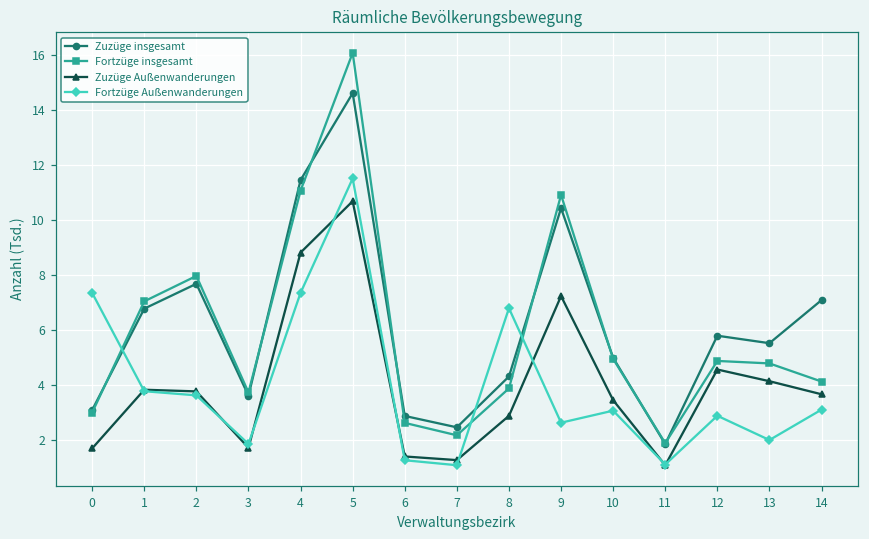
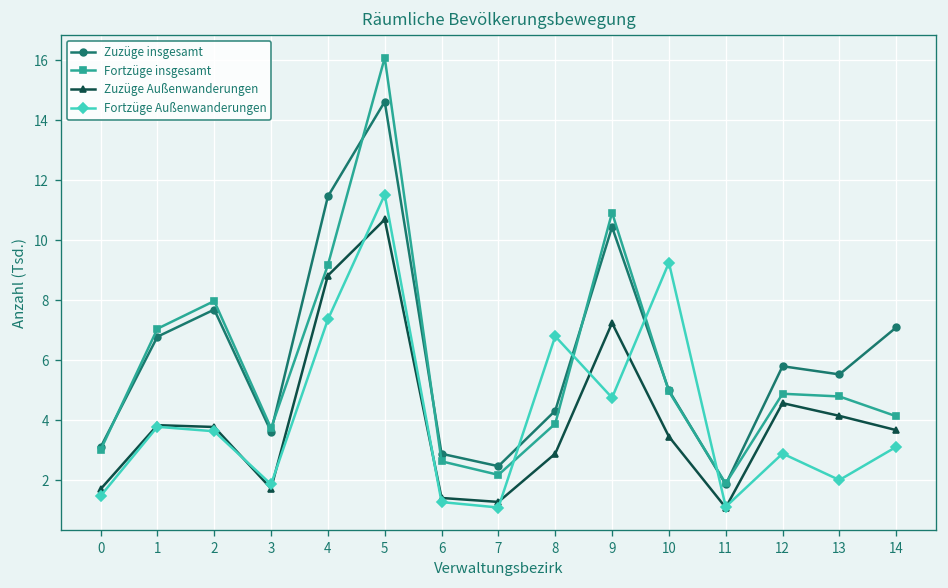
Fortzüge Außenwanderungen, 0: 7.4 -> 1.5
Fortzüge insgesamt, 4: 11.1 -> 9.2
Fortzüge Außenwanderungen, 9: 2.6 -> 4.7
Fortzüge Außenwanderungen, 10: 3.1 -> 9.2
